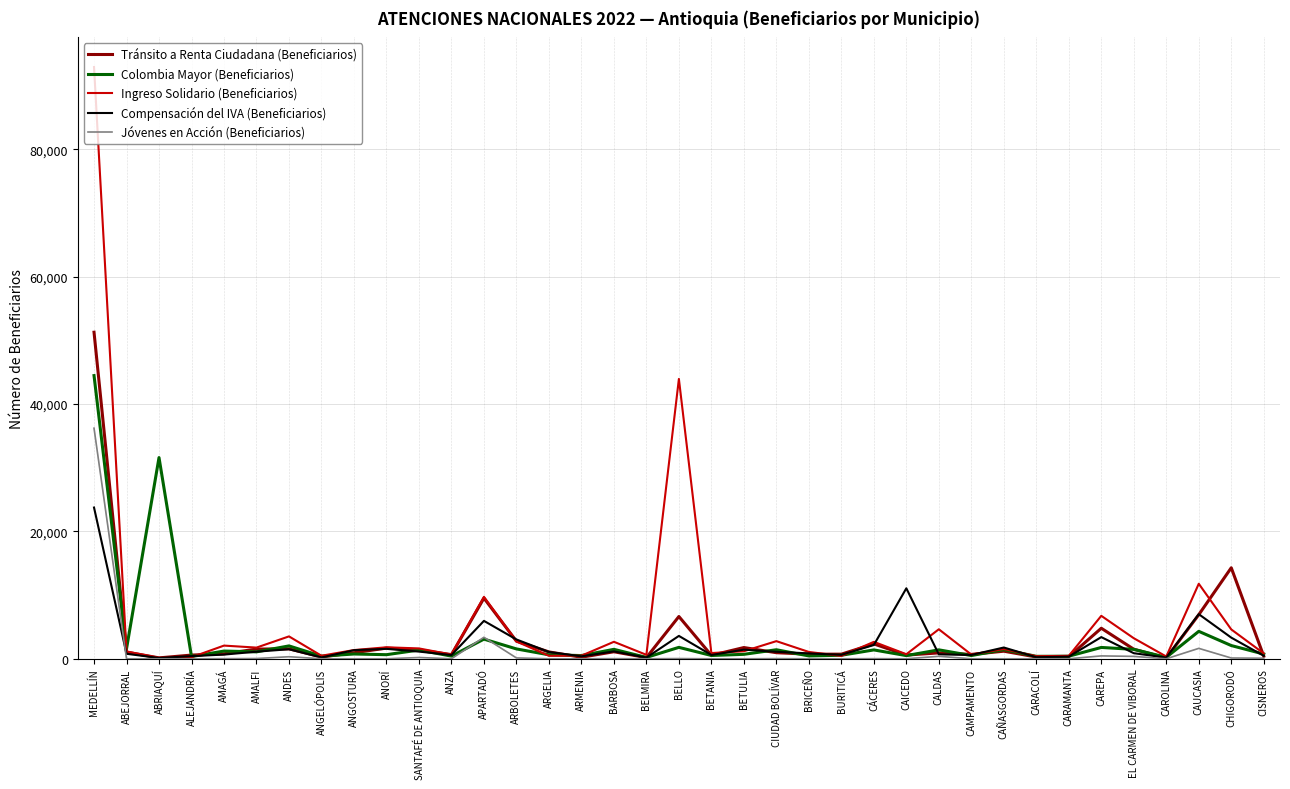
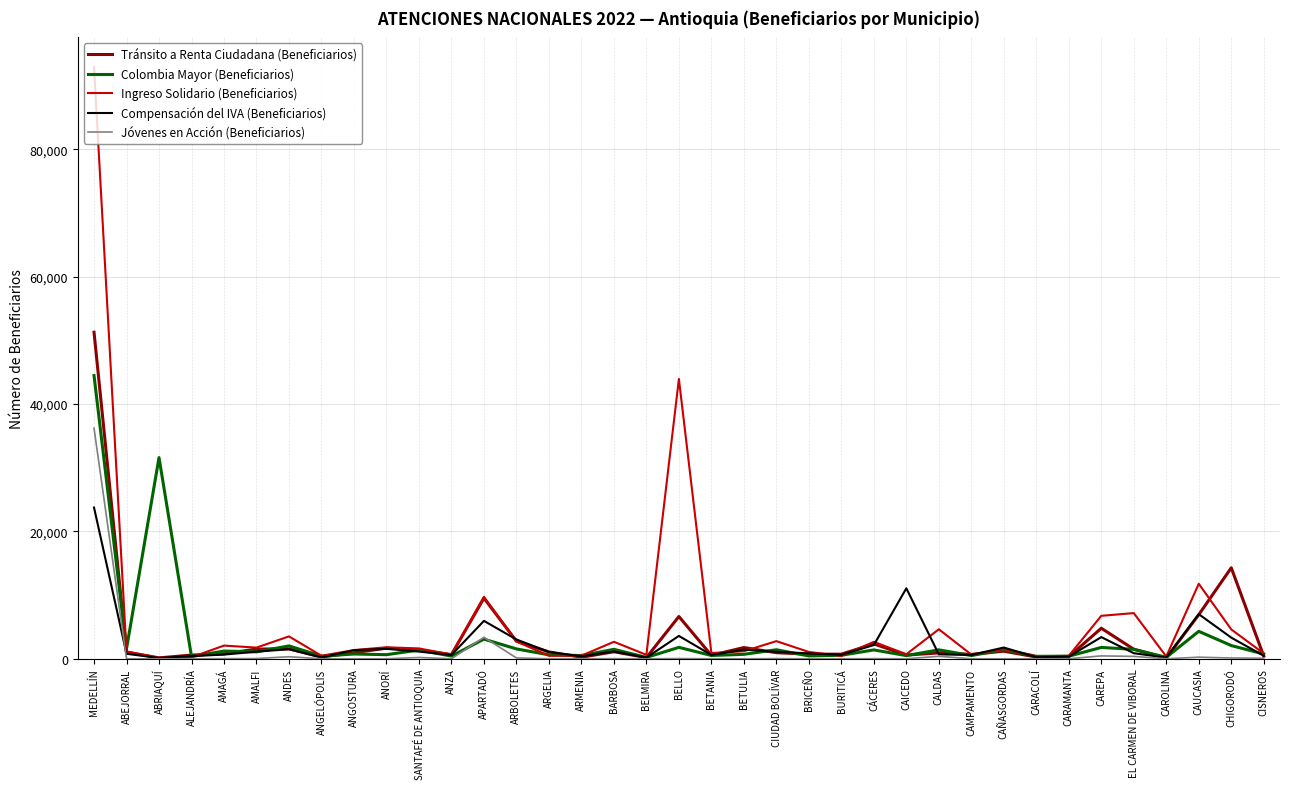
Ingreso Solidario (Beneficiarios), EL CARMEN DE VIBORAL: 3,000 -> 7,000
Jóvenes en Acción (Beneficiarios), CAUCASIA: 2,000 -> 0
